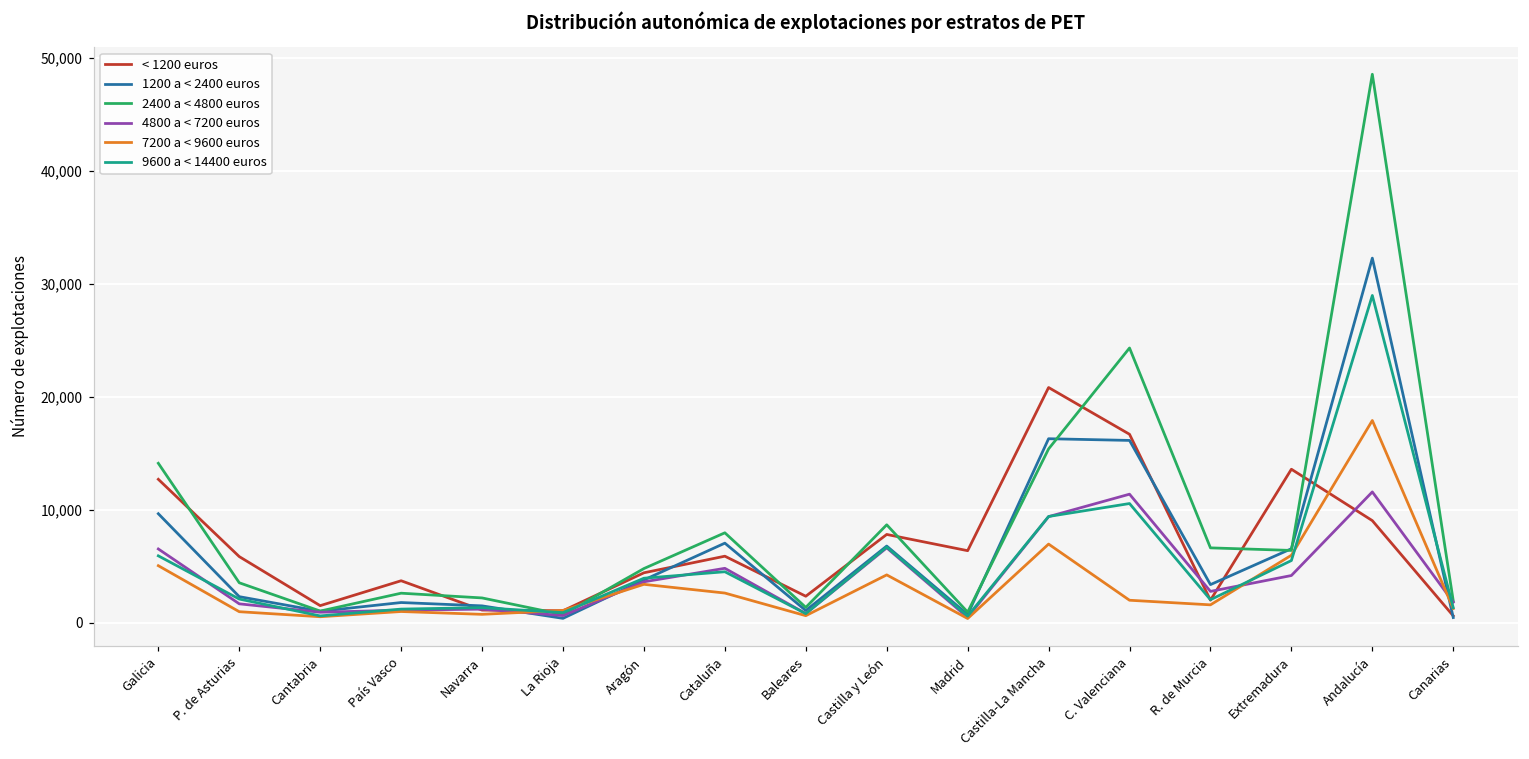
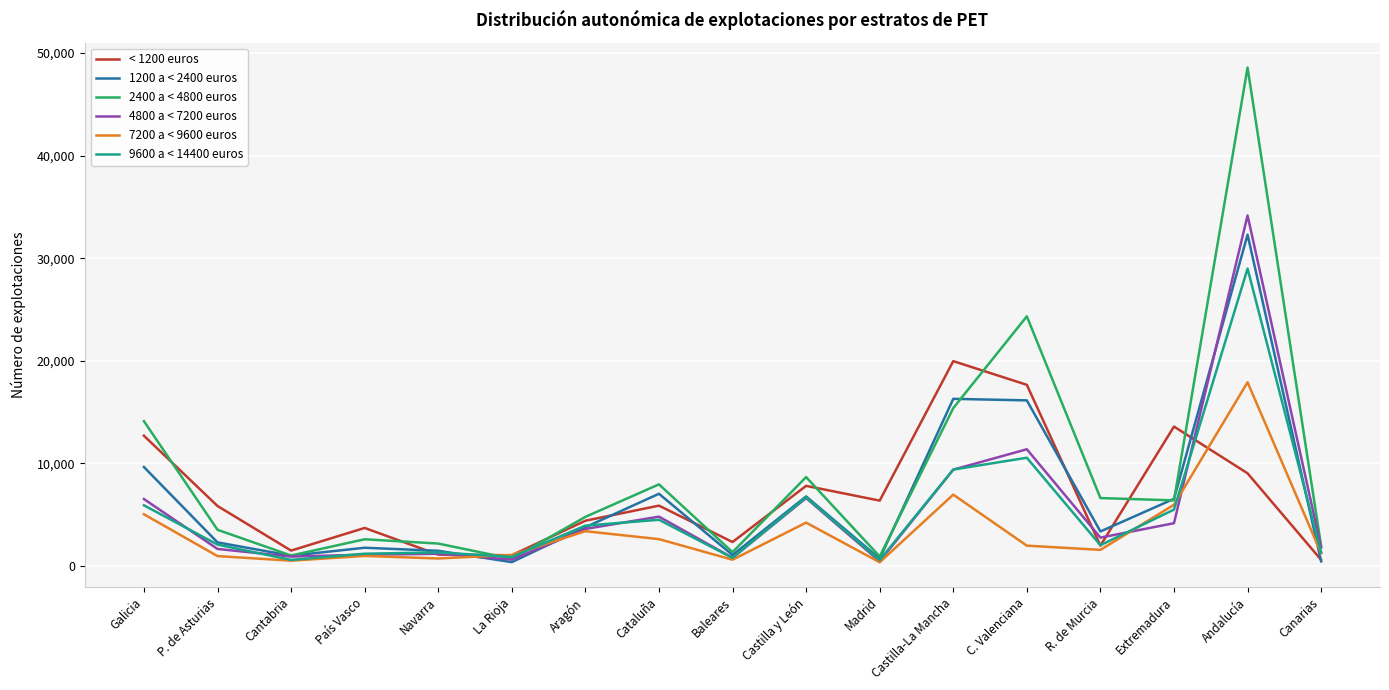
< 1200 euros, Castilla-La Mancha: 20,800 -> 20,000
< 1200 euros, C. Valenciana: 16,700 -> 17,700
4800 a < 7200 euros, Andalucía: 11,600 -> 34,200
